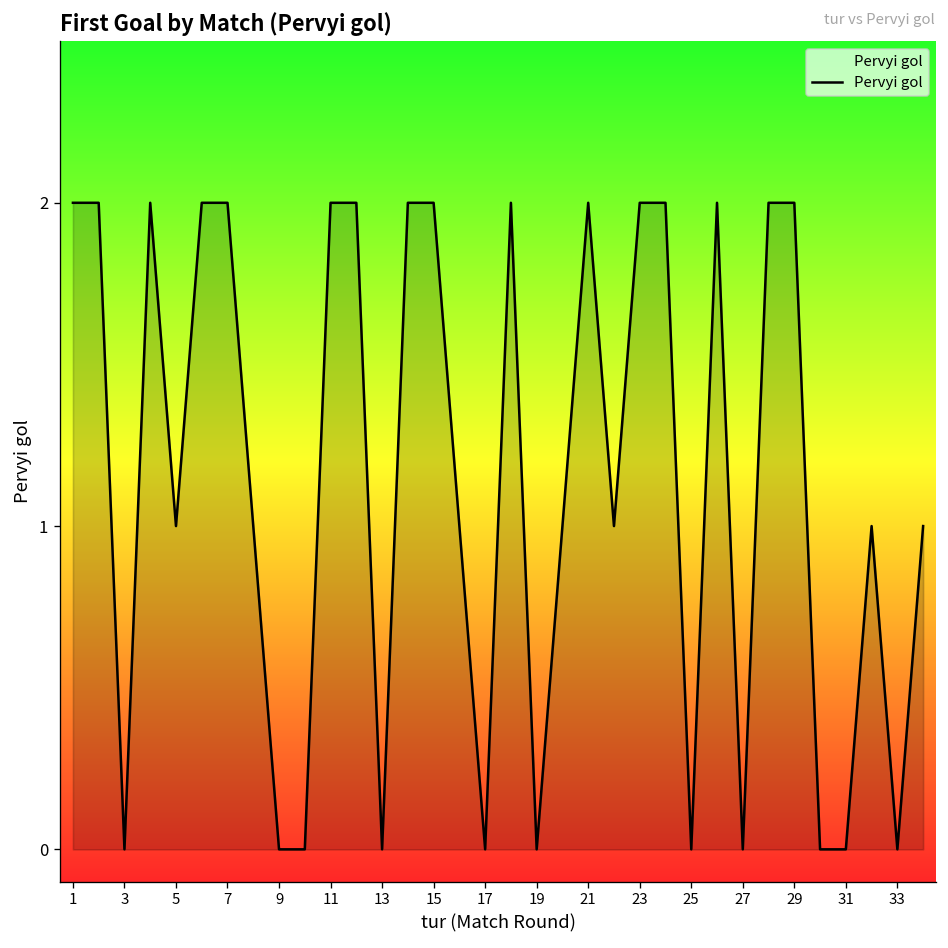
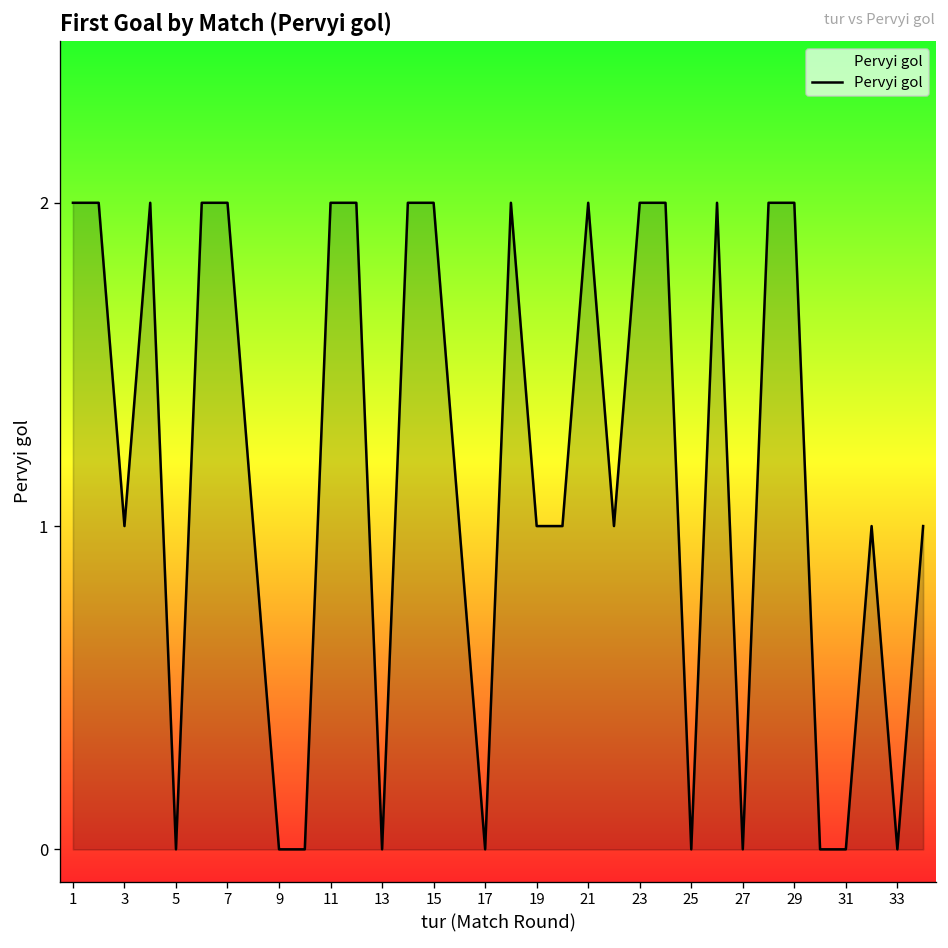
3: 0 -> 1
5: 1 -> 0
19: 0 -> 1
